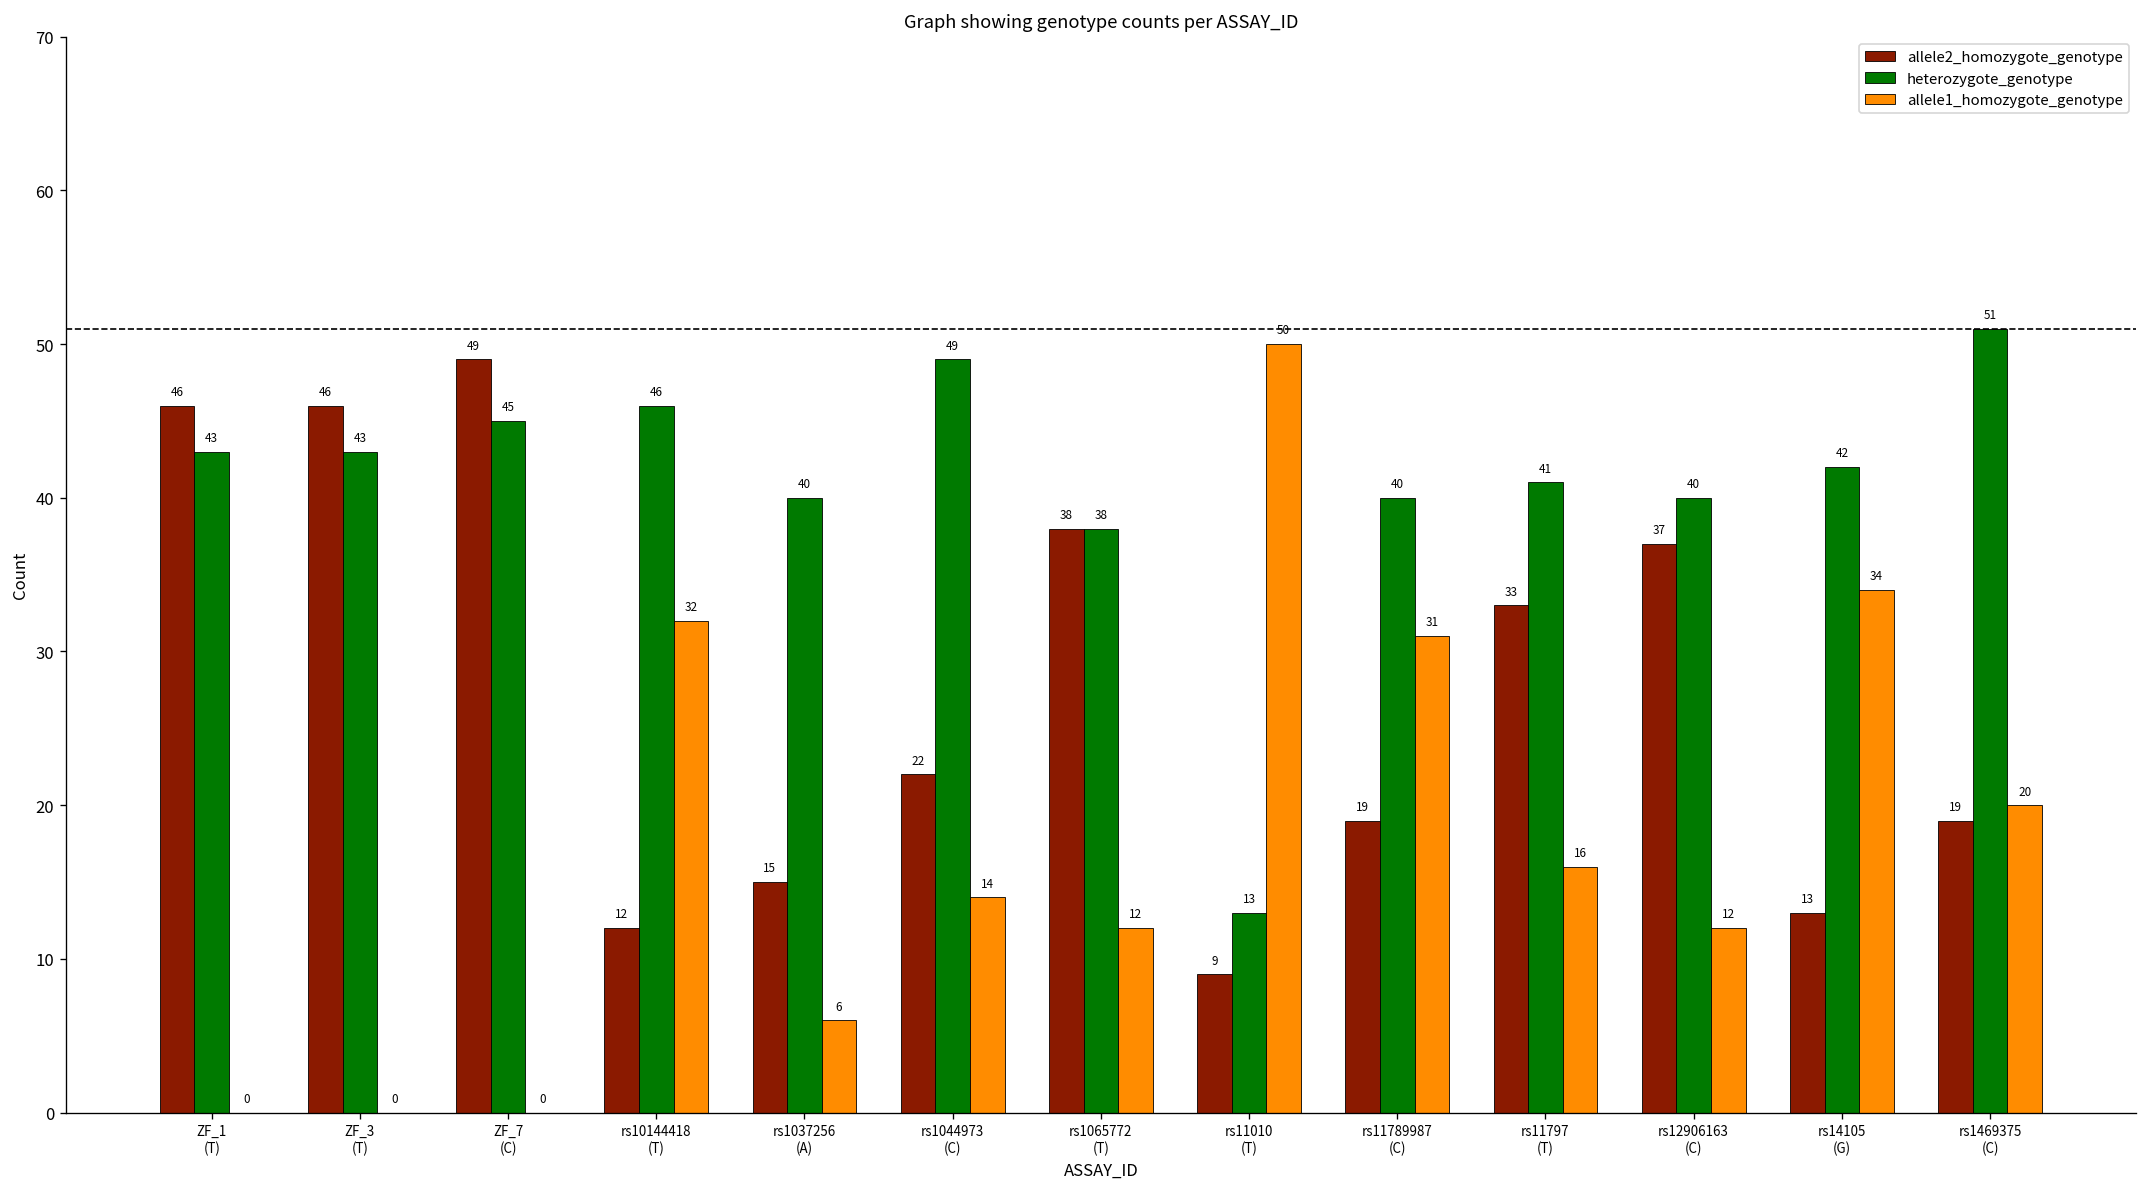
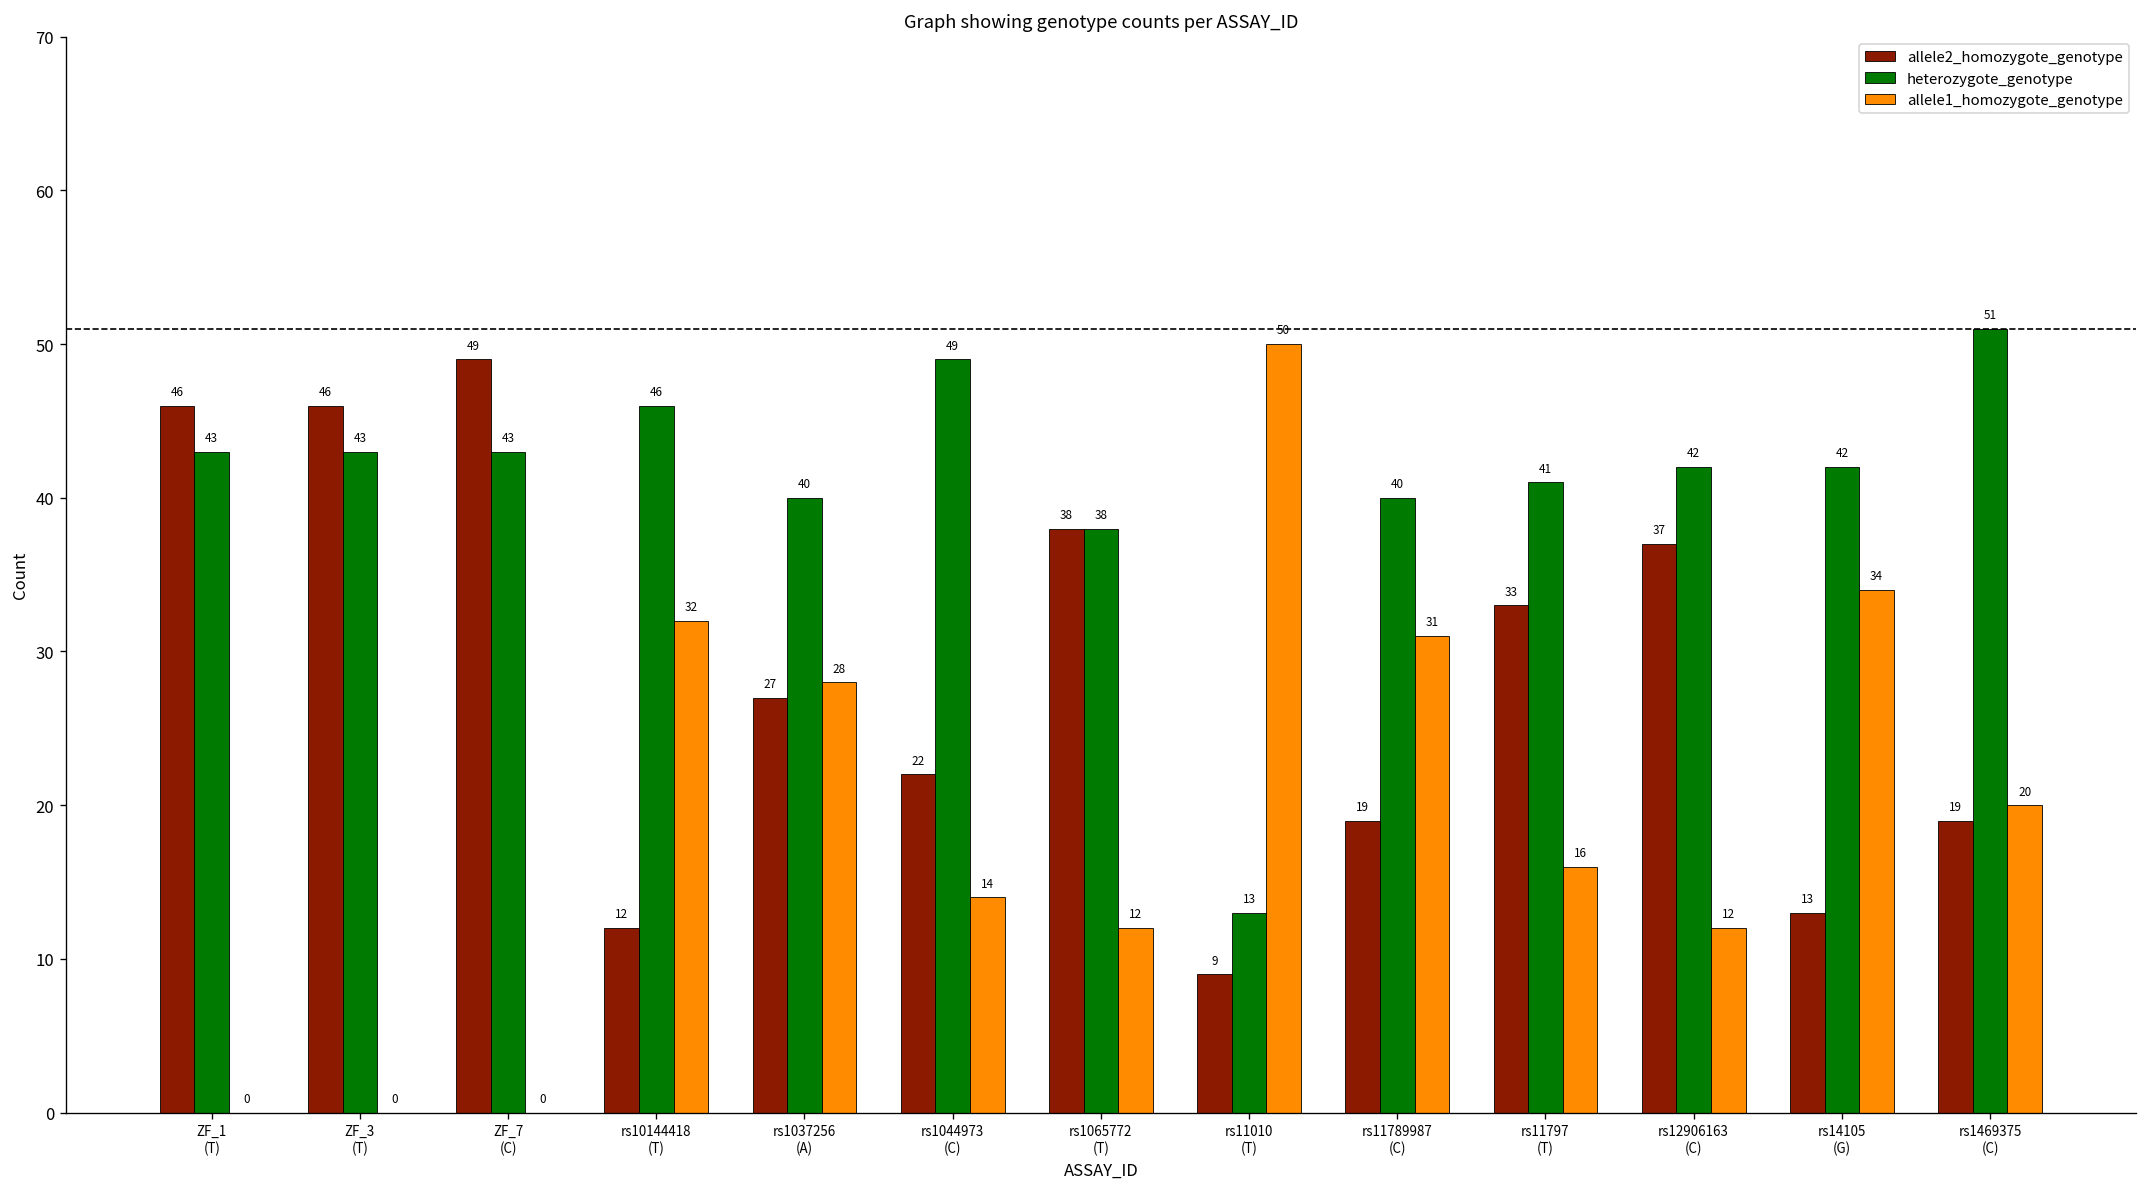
heterozygote_genotype, ZF_7 (C): 45 -> 43
allele2_homozygote_genotype, rs1037256 (A): 15 -> 27
allele1_homozygote_genotype, rs1037256 (A): 6 -> 28
heterozygote_genotype, rs12906163 (C): 40 -> 42
